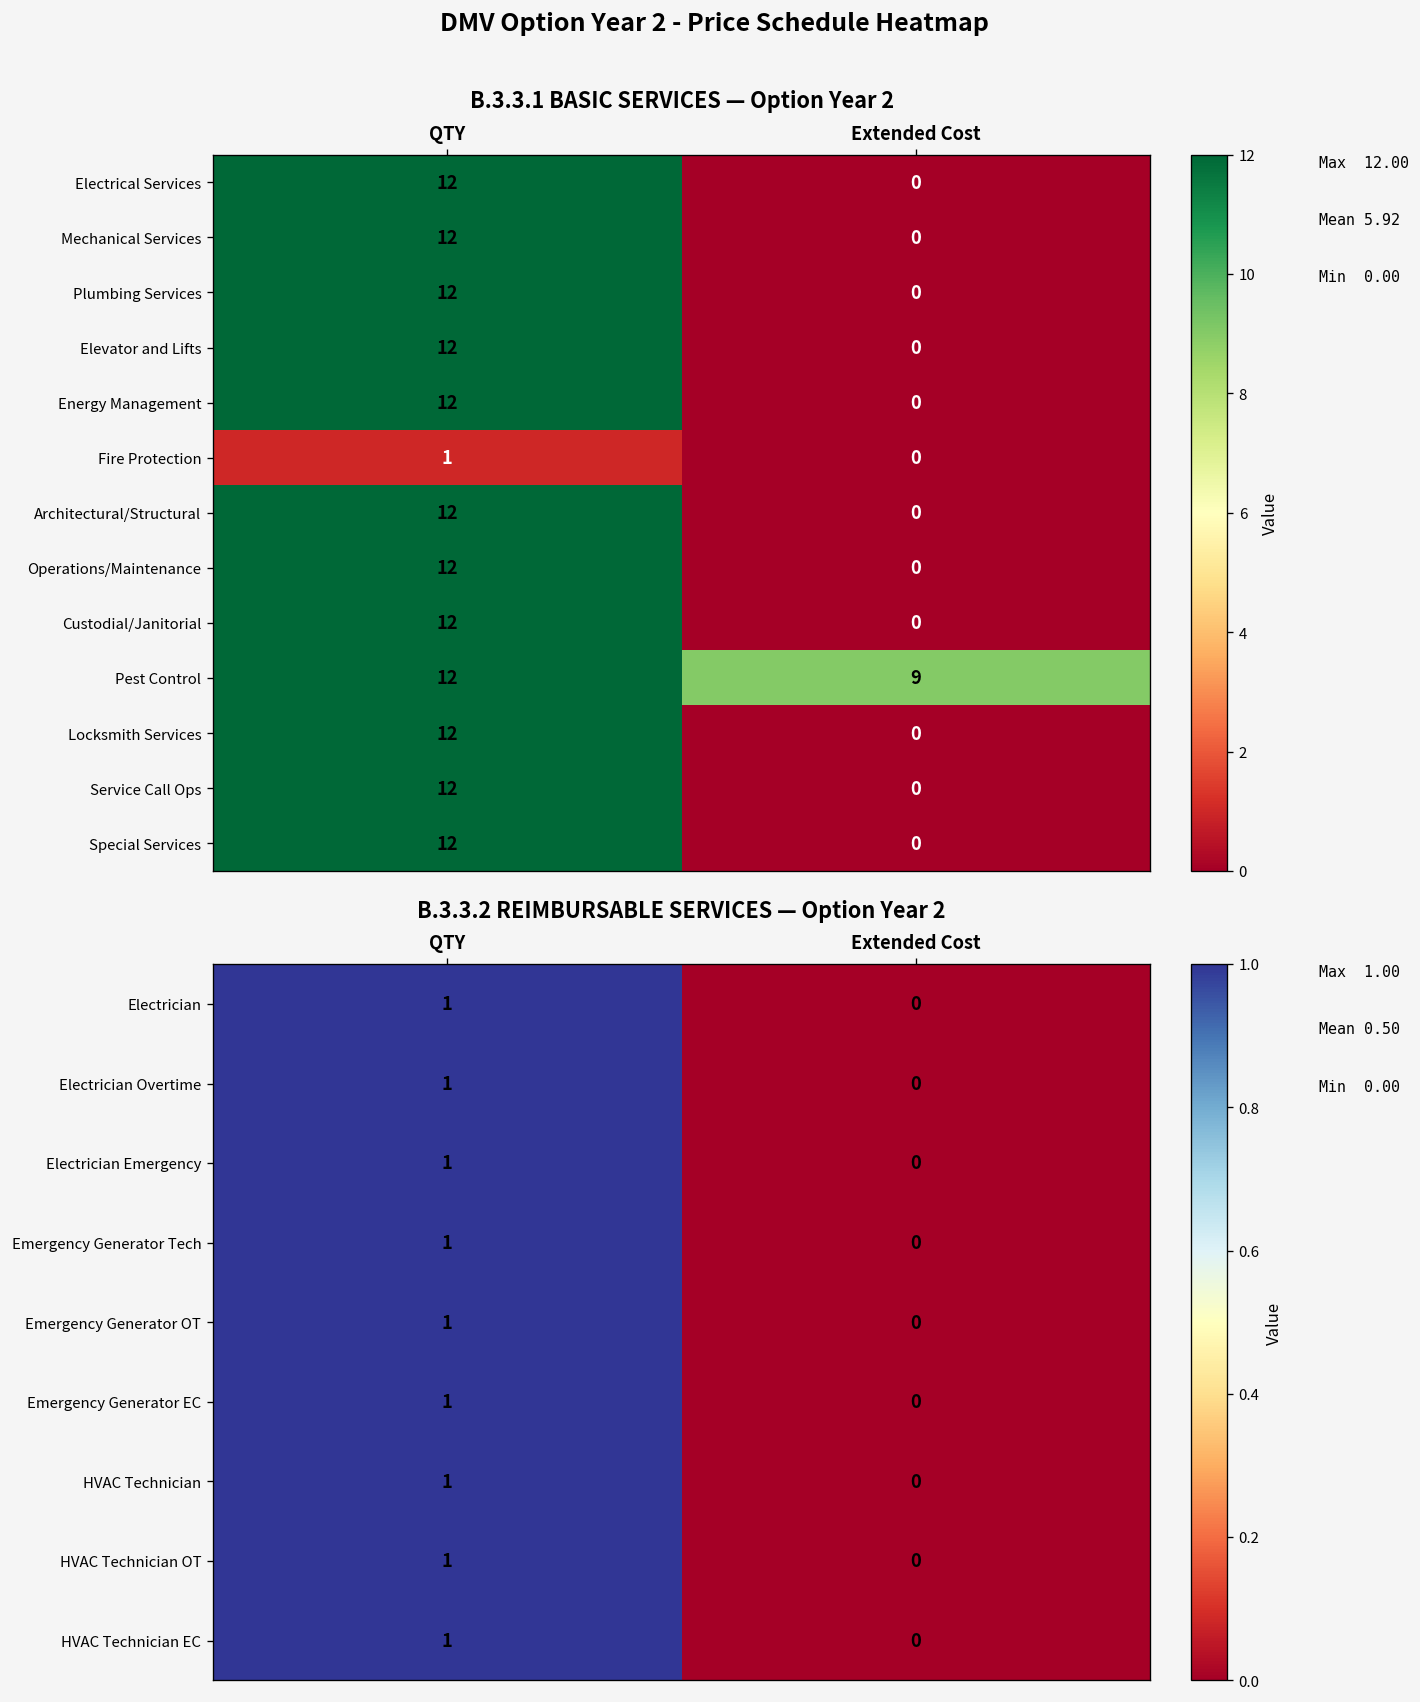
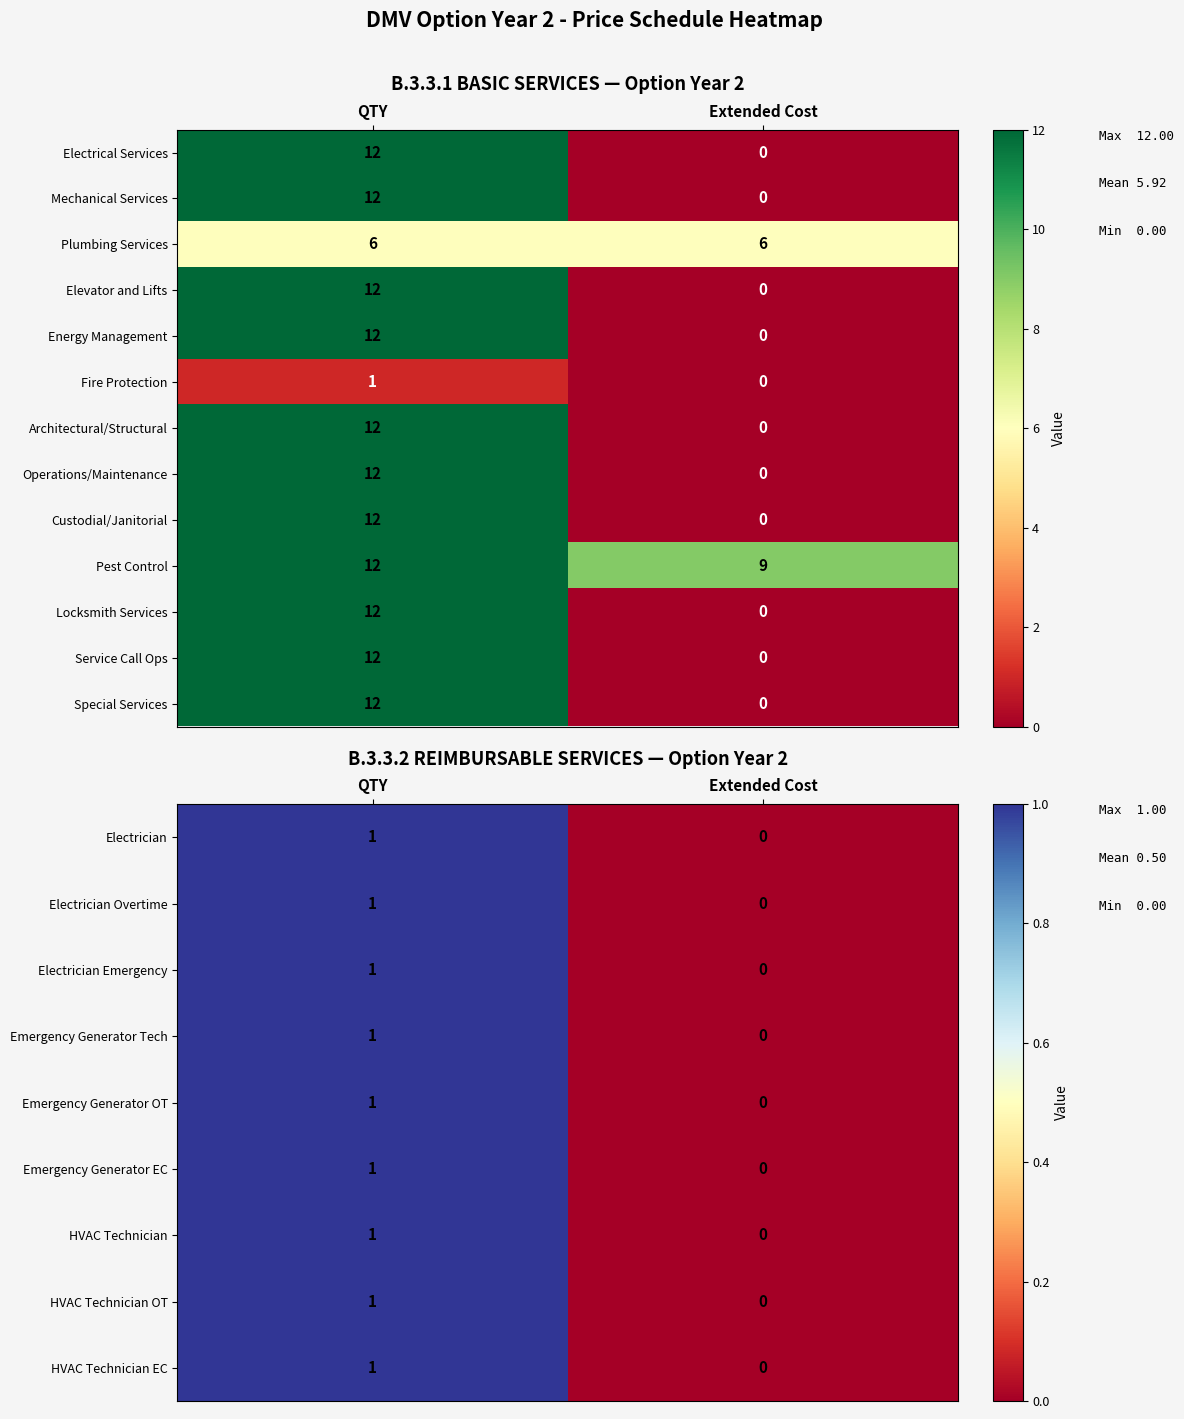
B.3.3.1 BASIC SERVICES — Option Year 2, Plumbing Services, QTY: 12 -> 6
B.3.3.1 BASIC SERVICES — Option Year 2, Plumbing Services, Extended Cost: 0 -> 6
